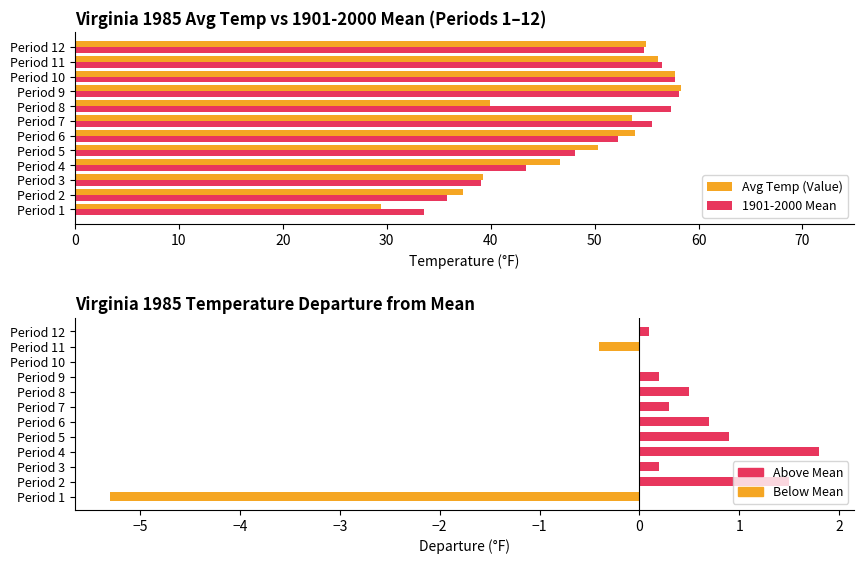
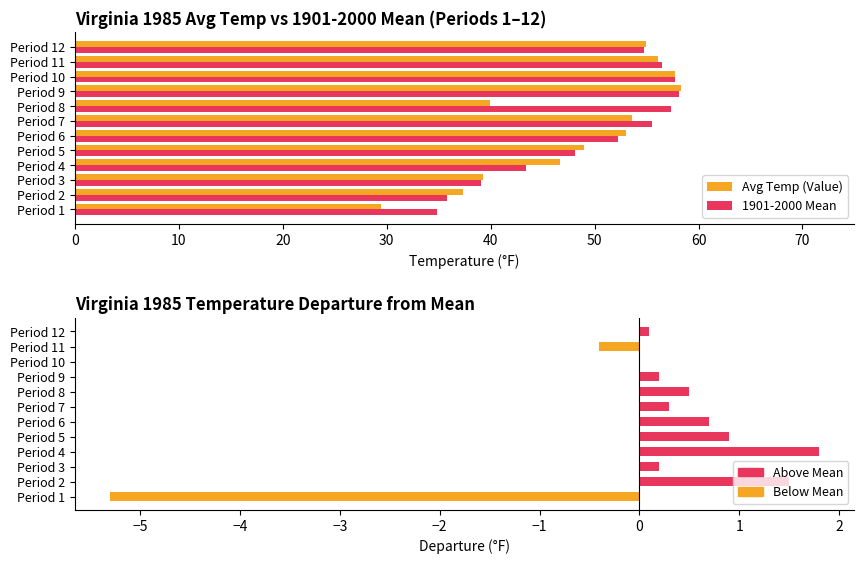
Virginia 1985 Avg Temp vs 1901-2000 Mean (Periods 1–12), Avg Temp (Value), Period 6: 53.9 -> 53.0
Virginia 1985 Avg Temp vs 1901-2000 Mean (Periods 1–12), Avg Temp (Value), Period 5: 50.3 -> 49.0
Virginia 1985 Avg Temp vs 1901-2000 Mean (Periods 1–12), 1901-2000 Mean, Period 1: 33.6 -> 34.8
